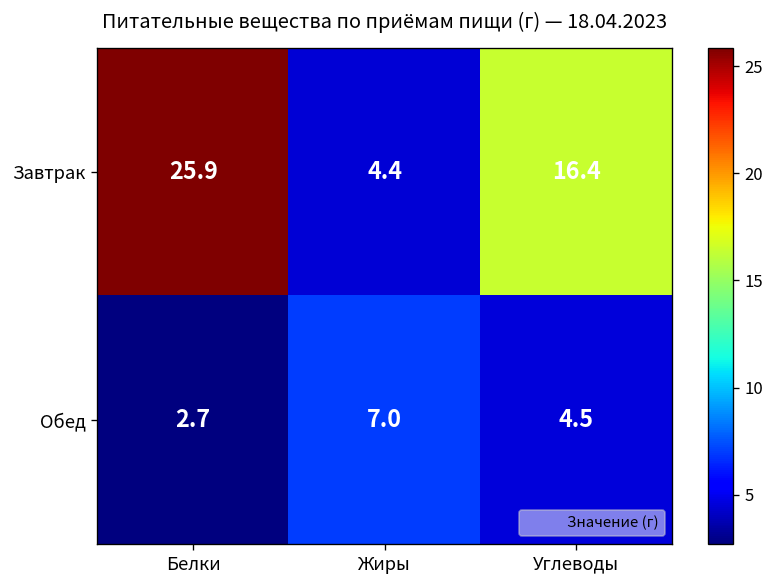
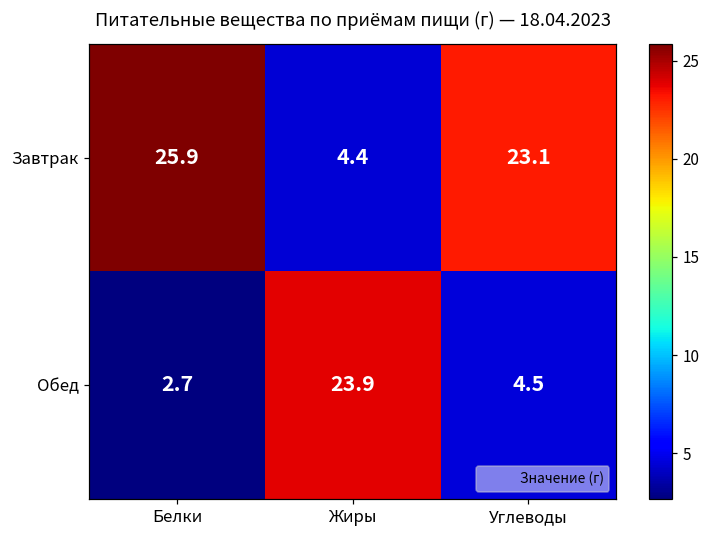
Завтрак, Углеводы: 16.4 -> 23.1
Обед, Жиры: 7.0 -> 23.9
